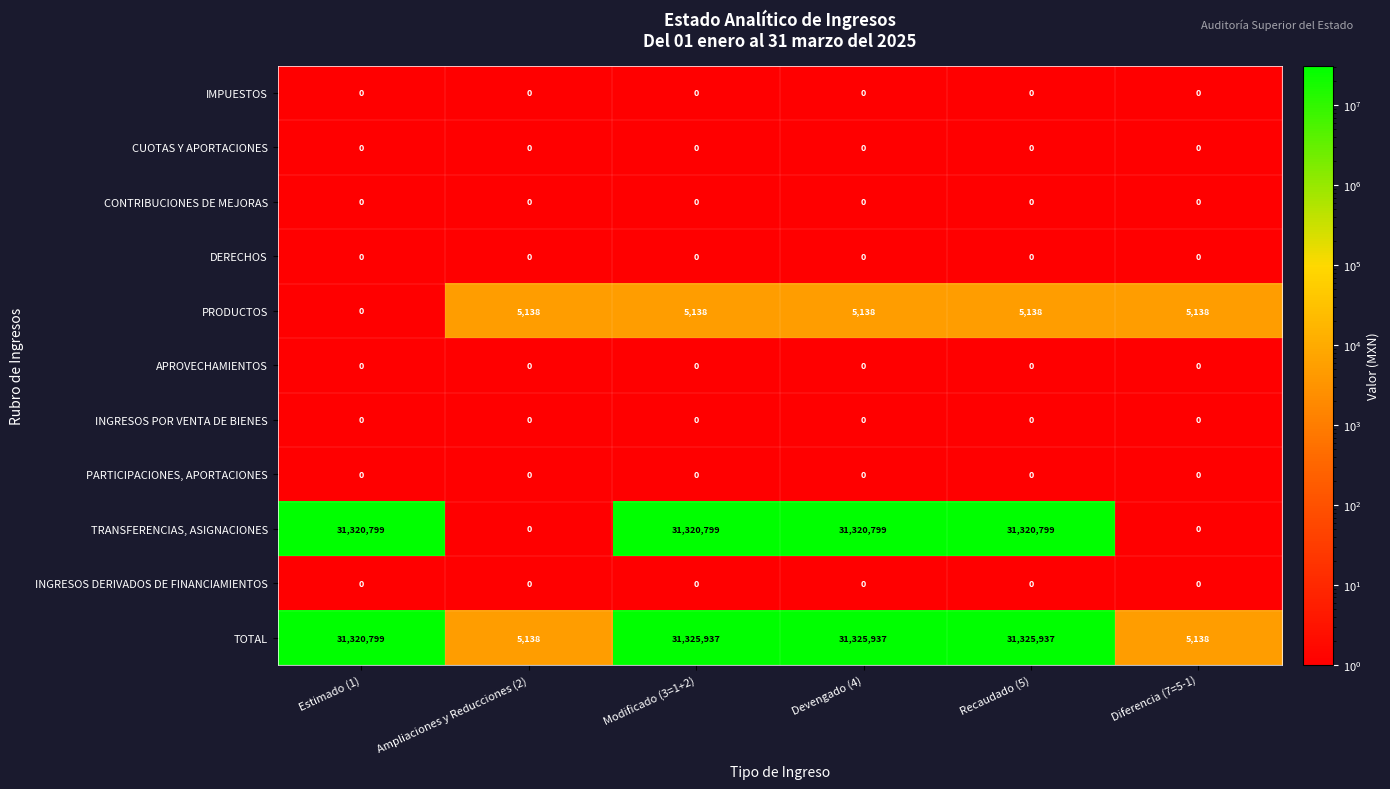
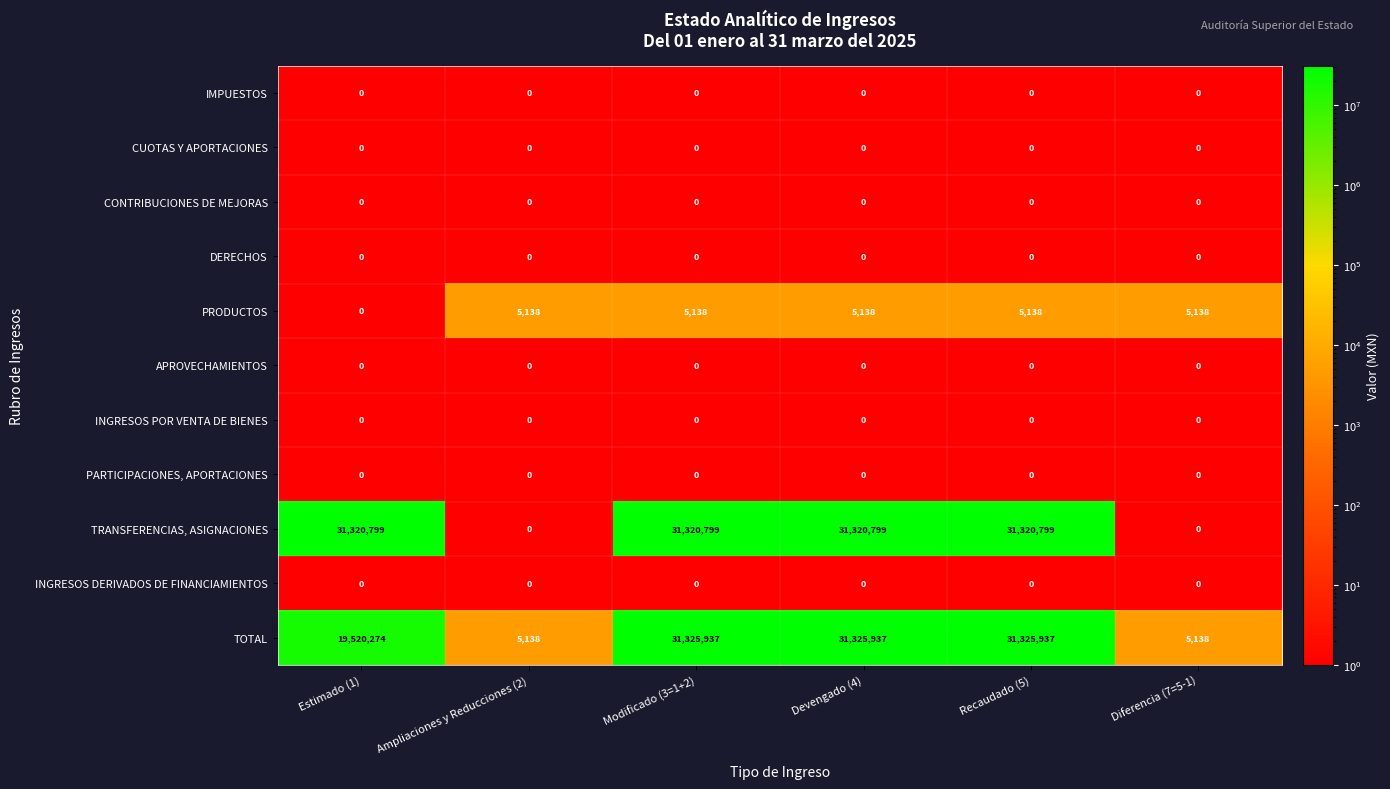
TOTAL, Estimado (1): 31,320,799 -> 19,520,274
